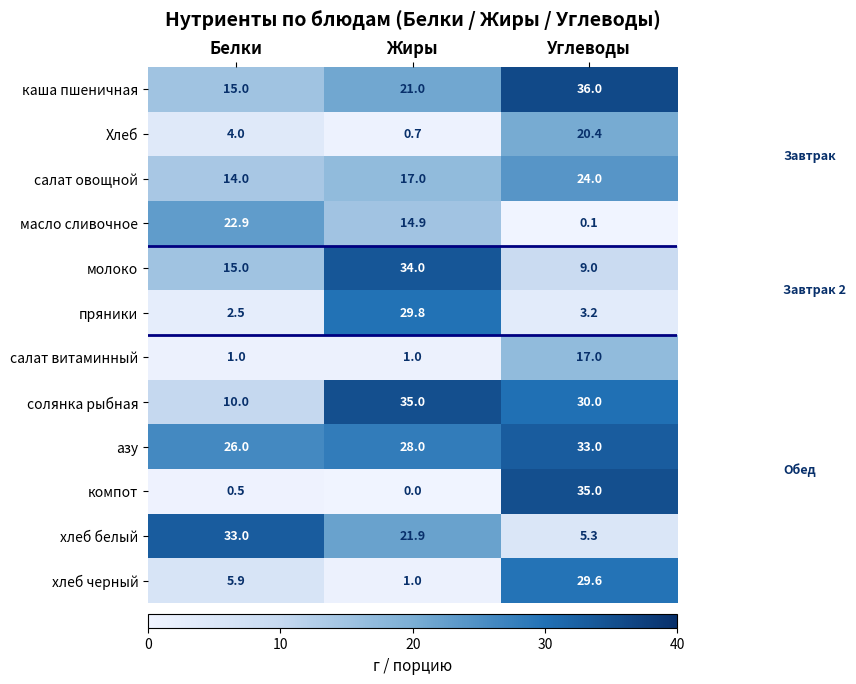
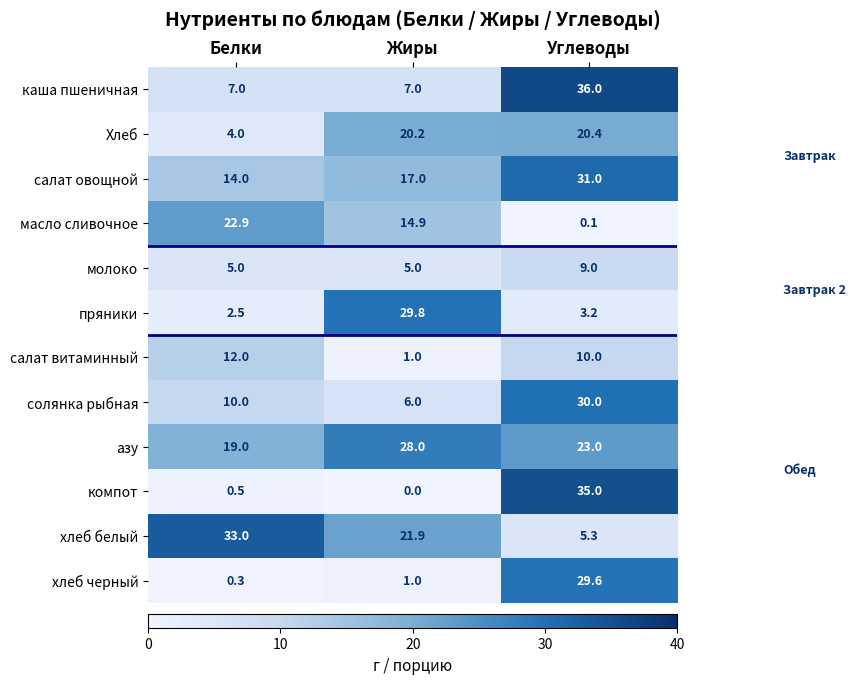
каша пшеничная, Белки: 15.0 -> 7.0
каша пшеничная, Жиры: 21.0 -> 7.0
Хлеб, Жиры: 0.7 -> 20.2
салат овощной, Углеводы: 24.0 -> 31.0
молоко, Белки: 15.0 -> 5.0
молоко, Жиры: 34.0 -> 5.0
салат витаминный, Белки: 1.0 -> 12.0
салат витаминный, Углеводы: 17.0 -> 10.0
солянка рыбная, Жиры: 35.0 -> 6.0
азу, Белки: 26.0 -> 19.0
азу, Углеводы: 33.0 -> 23.0
хлеб черный, Белки: 5.9 -> 0.3
